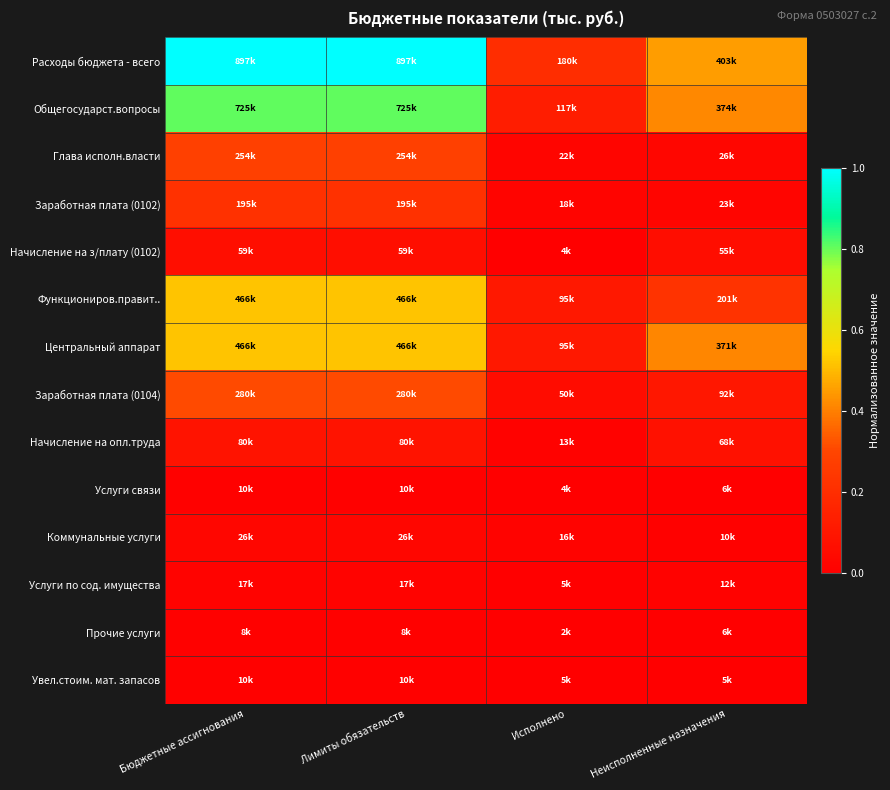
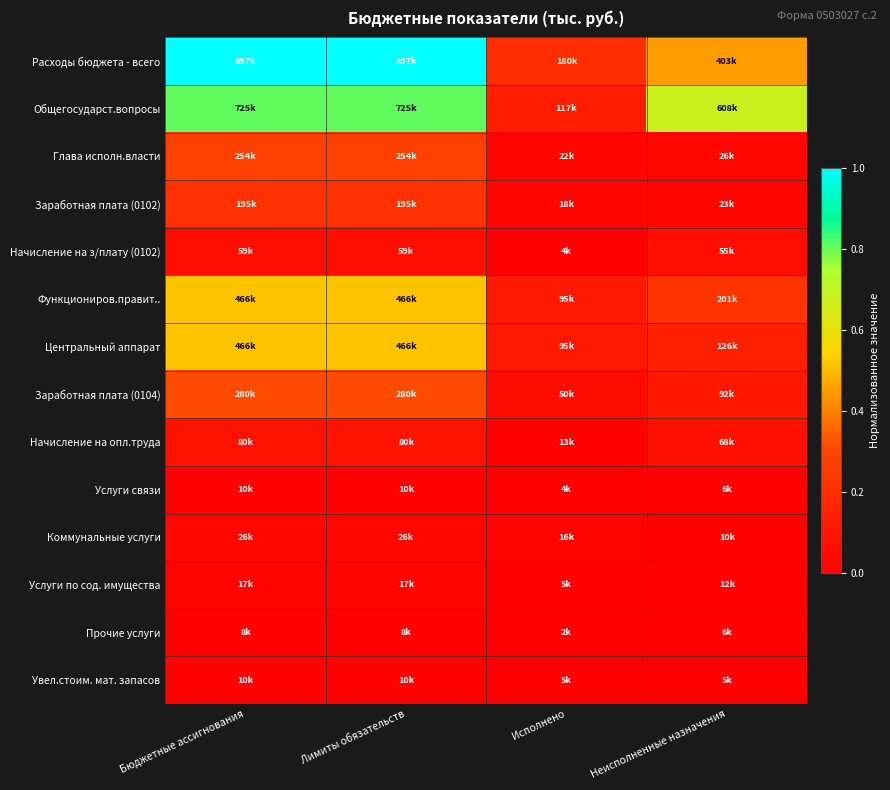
Общегосударст.вопросы, Неисполненные назначения: 374k -> 608k
Центральный аппарат, Неисполненные назначения: 371k -> 126k
